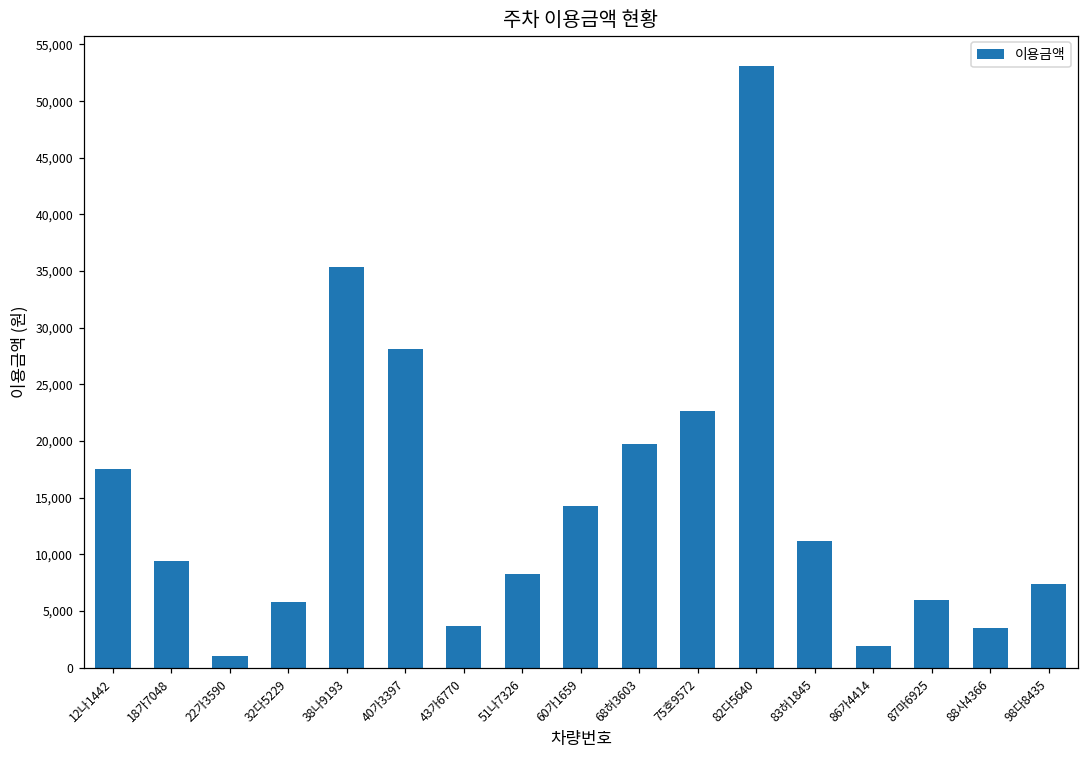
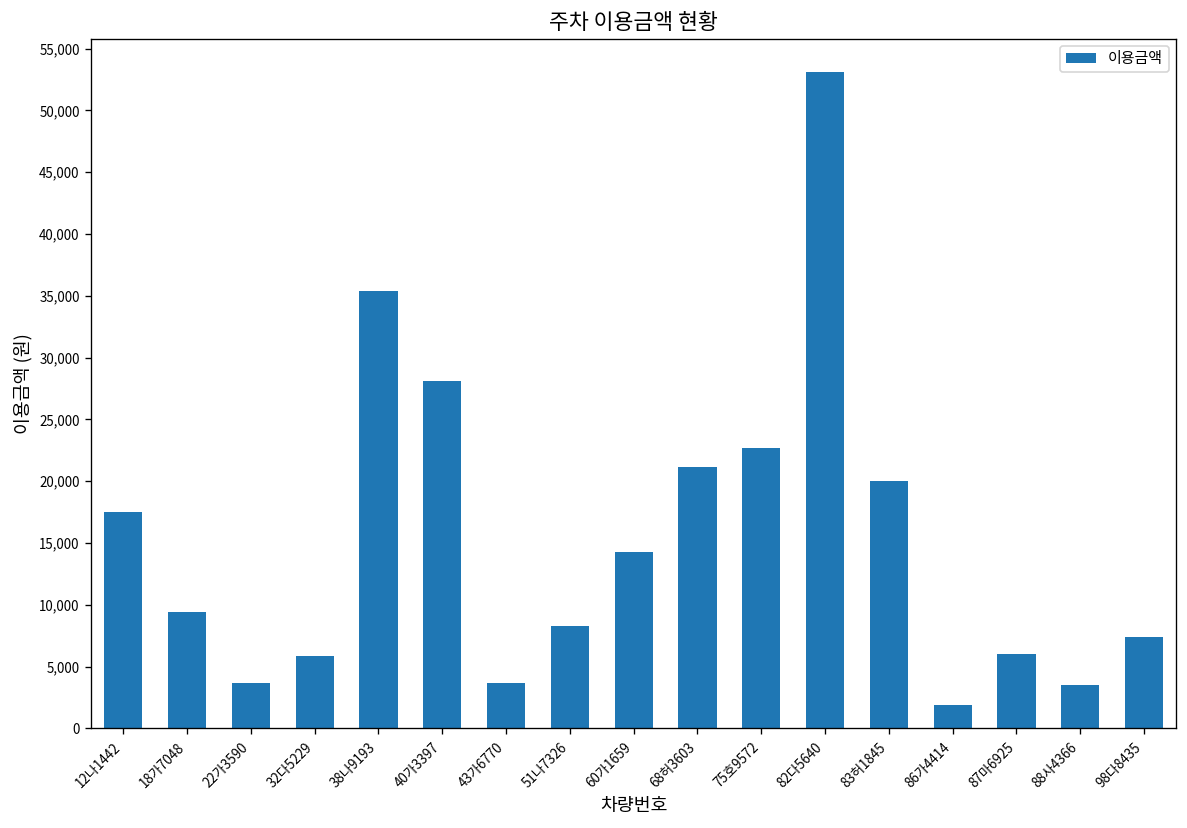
22가3590: 1,000 -> 3,700
68허3603: 19,700 -> 21,200
83허1845: 11,200 -> 20,000
